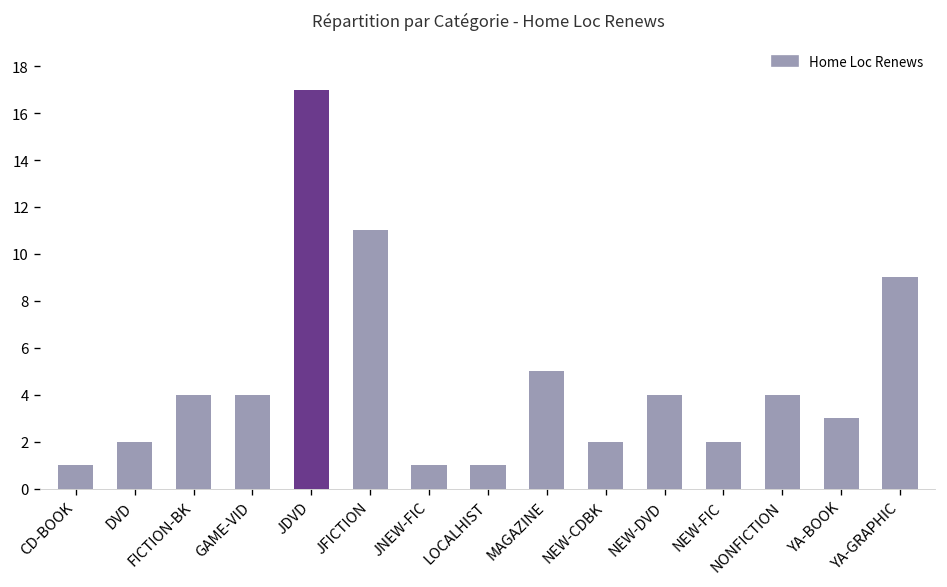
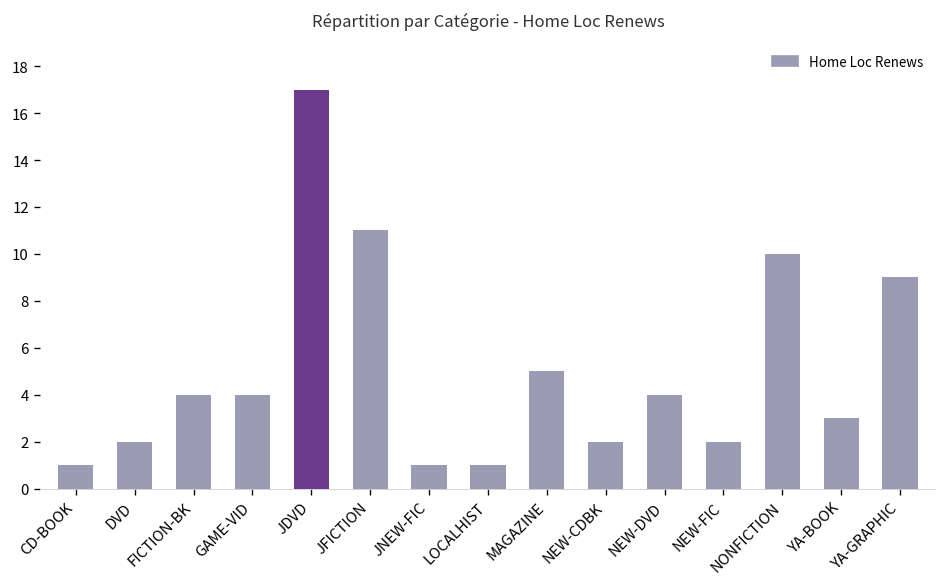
NONFICTION: 4 -> 10
